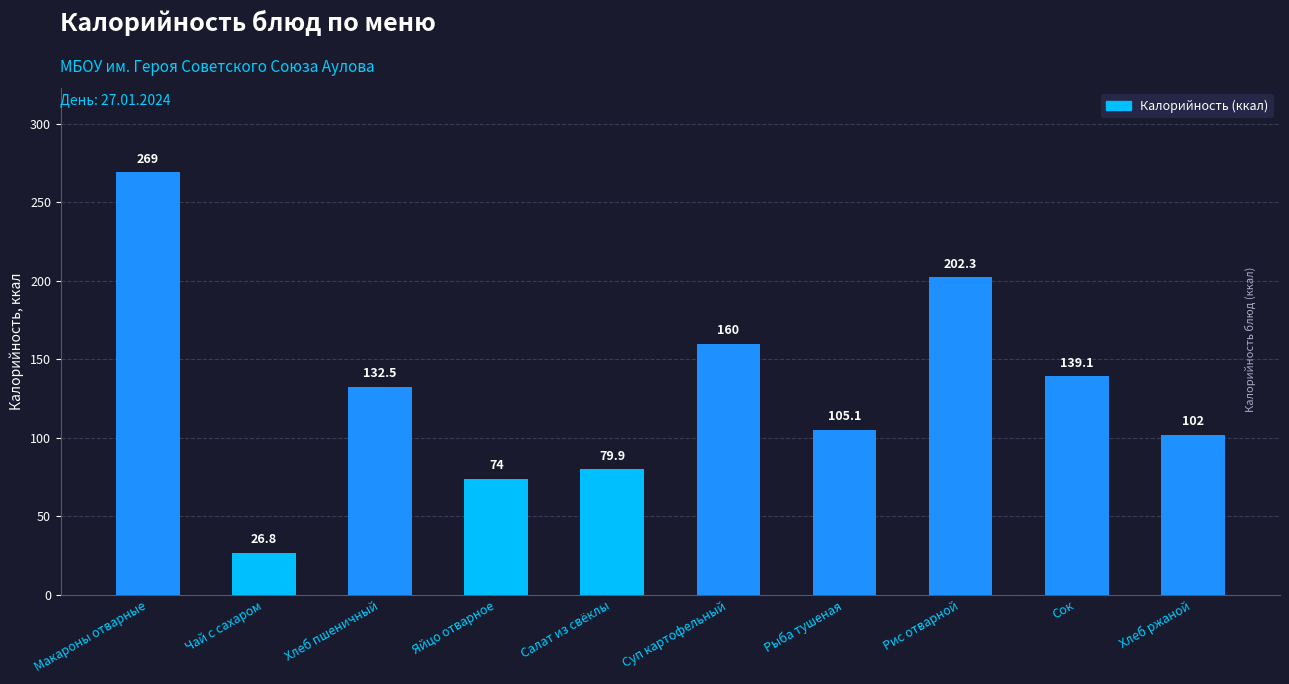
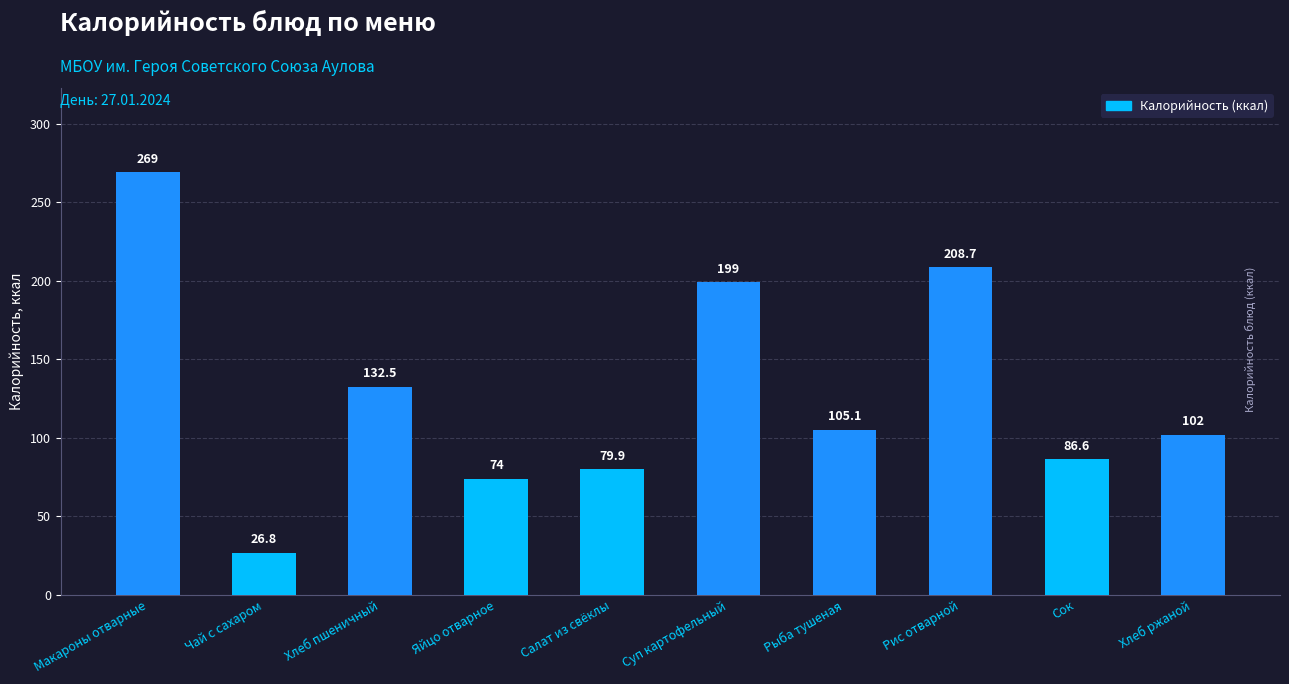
Суп картофельный: 160 -> 199
Рис отварной: 202.3 -> 208.7
Сок: 139.1 -> 86.6
